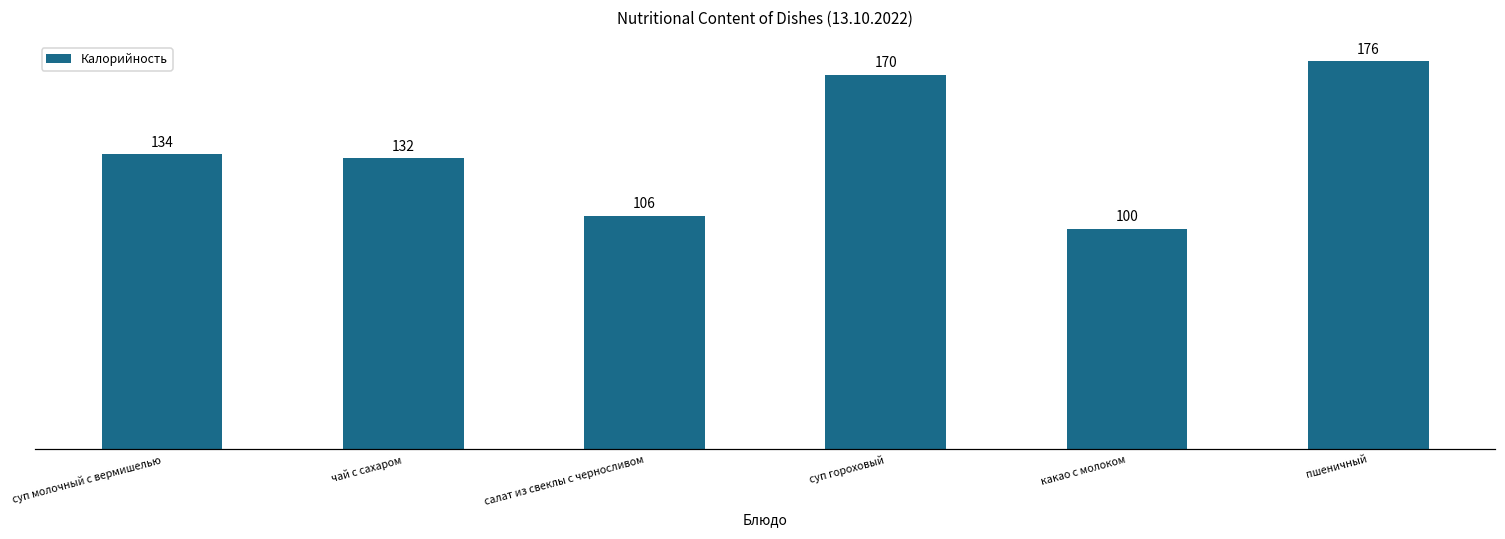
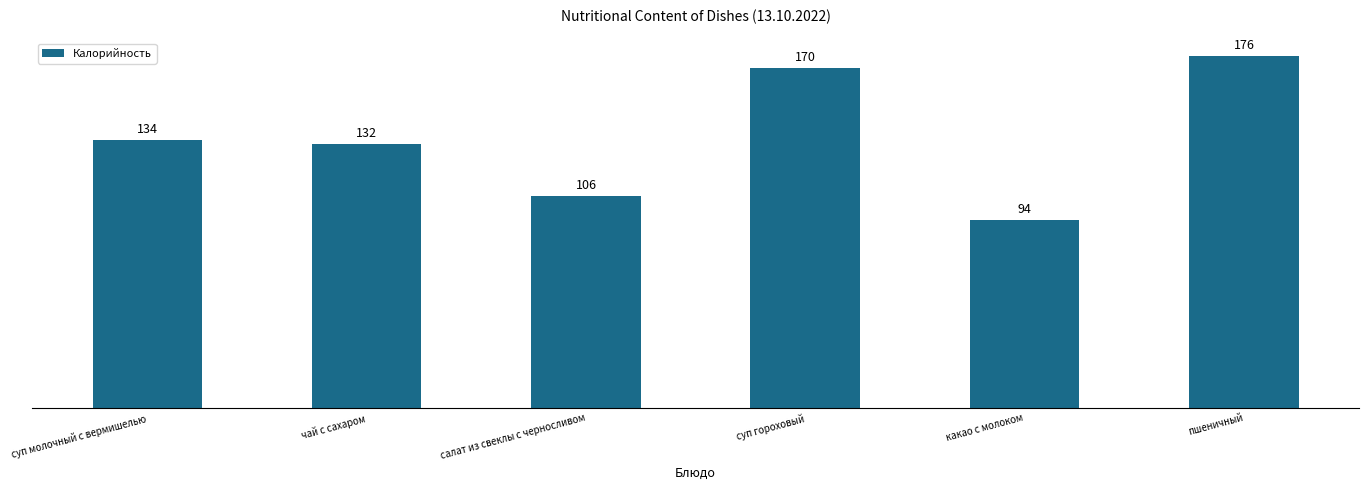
какао с молоком: 100 -> 94
